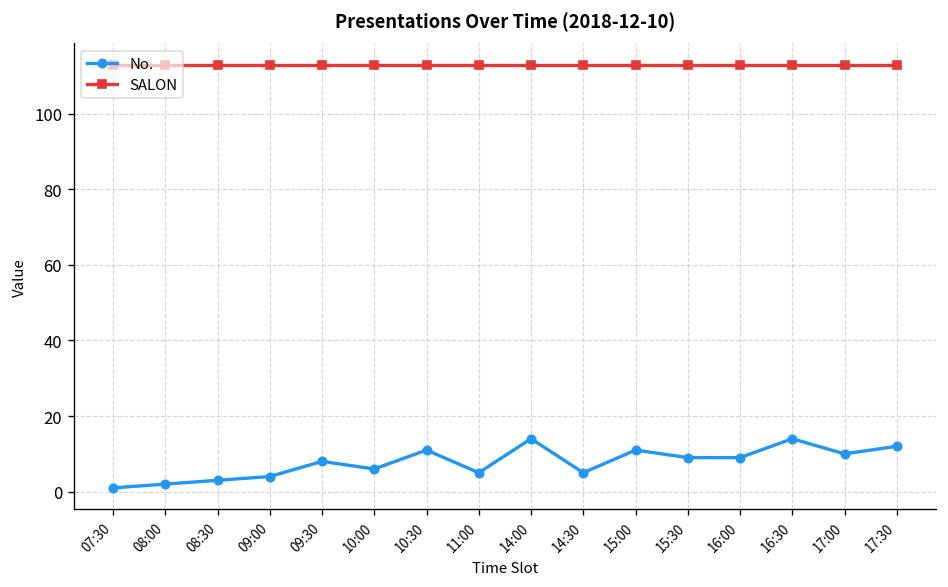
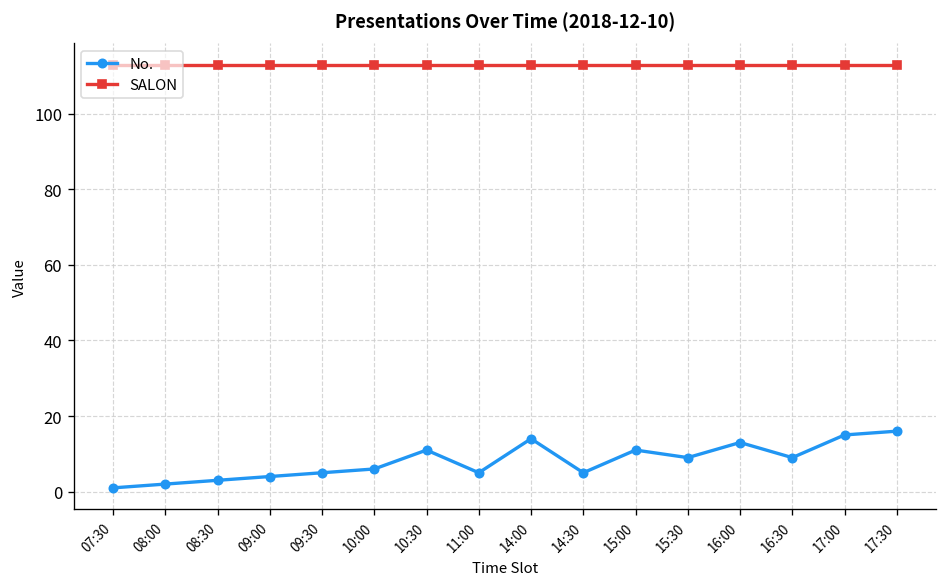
No., 09:30: 8 -> 5
No., 16:00: 9 -> 13
No., 16:30: 14 -> 9
No., 17:00: 10 -> 15
No., 17:30: 12 -> 16
